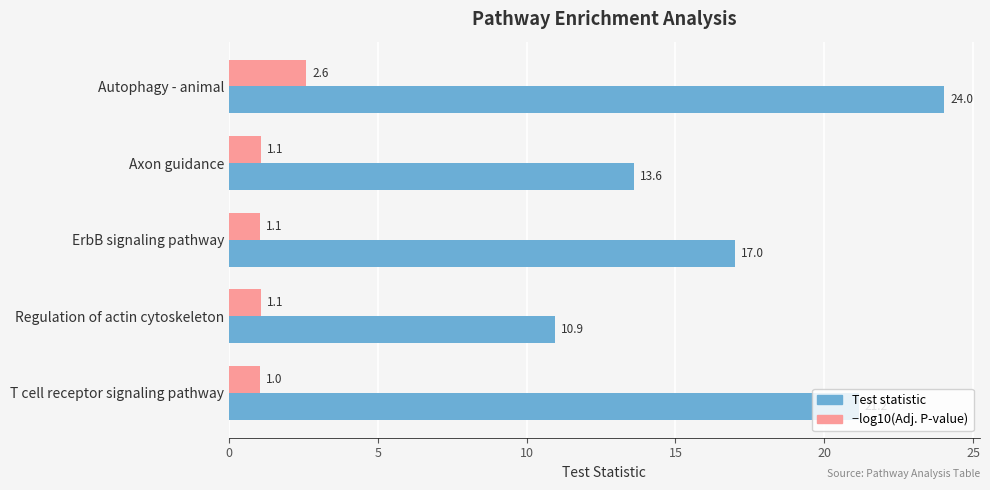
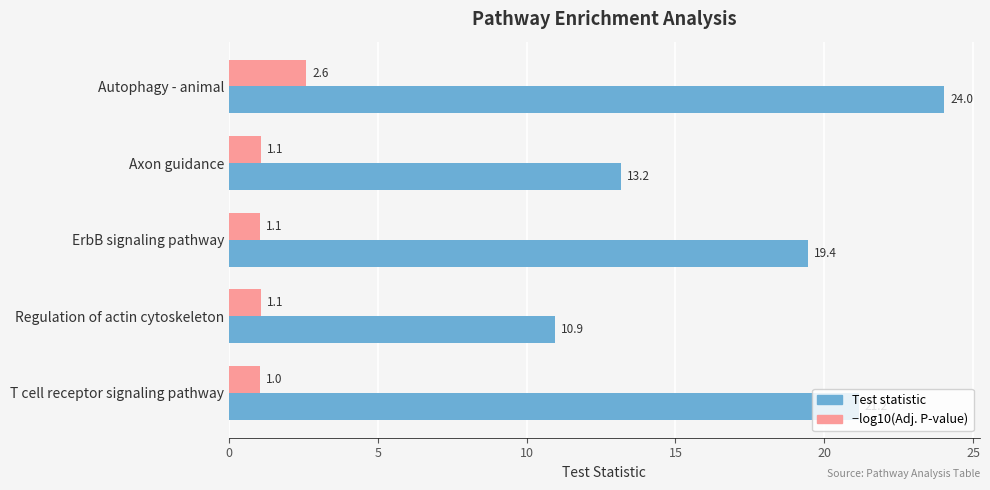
Test statistic, Axon guidance: 13.6 -> 13.2
Test statistic, ErbB signaling pathway: 17.0 -> 19.4
